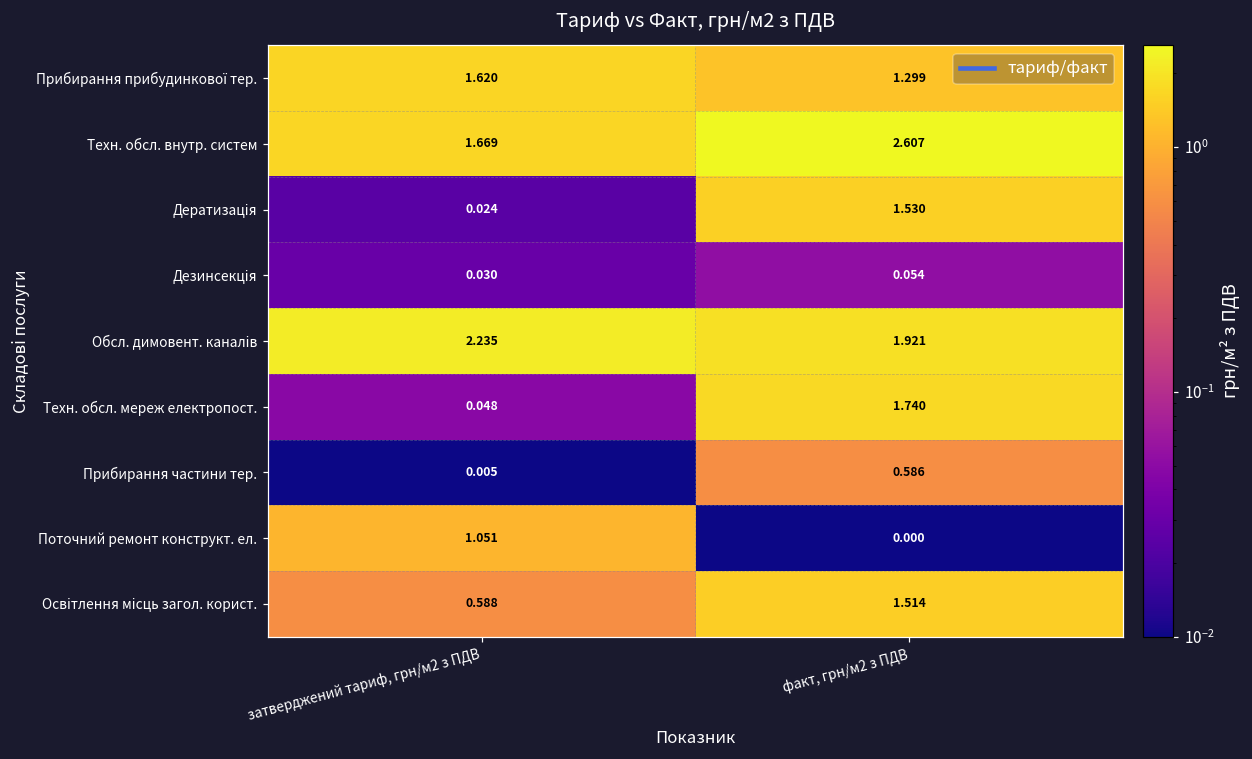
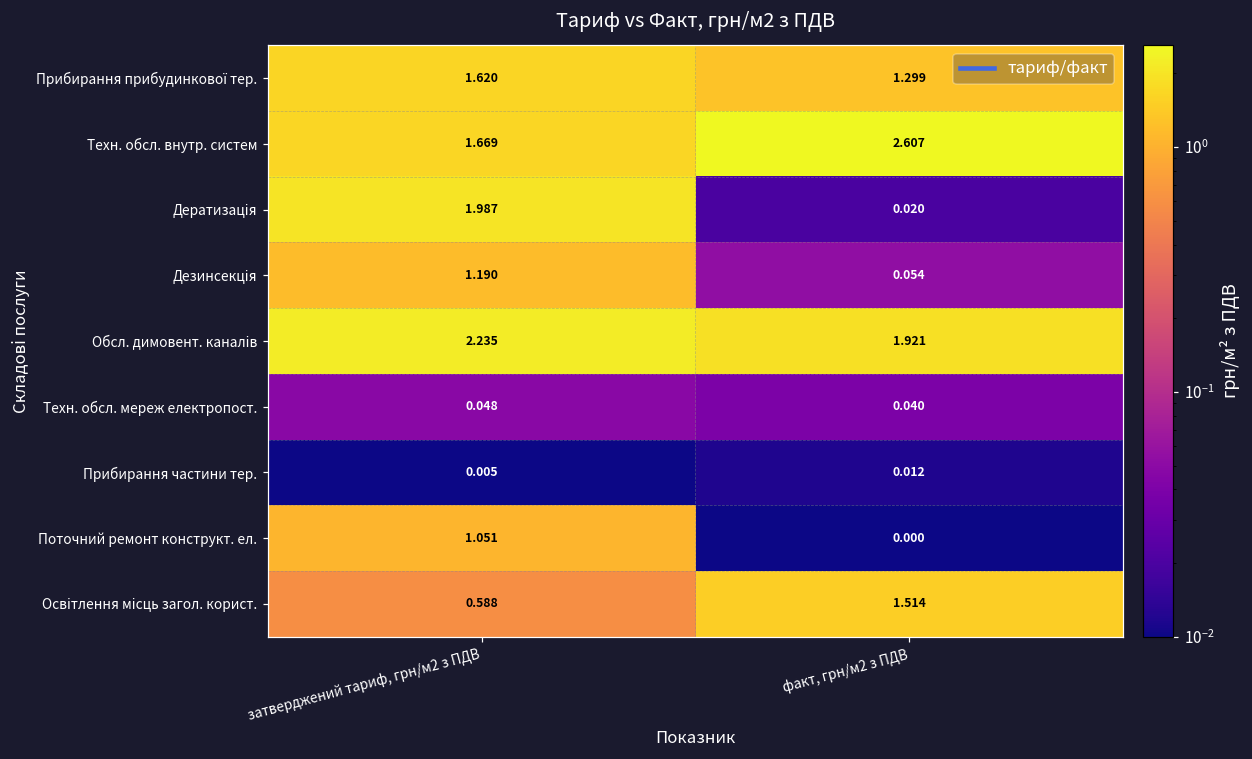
Дератизація, затверджений тариф, грн/м2 з ПДВ: 0.024 -> 1.987
Дератизація, факт, грн/м2 з ПДВ: 1.530 -> 0.020
Дезинсекція, затверджений тариф, грн/м2 з ПДВ: 0.030 -> 1.190
Техн. обсл. мереж електропост., факт, грн/м2 з ПДВ: 1.740 -> 0.040
Прибирання частини тер., факт, грн/м2 з ПДВ: 0.586 -> 0.012
